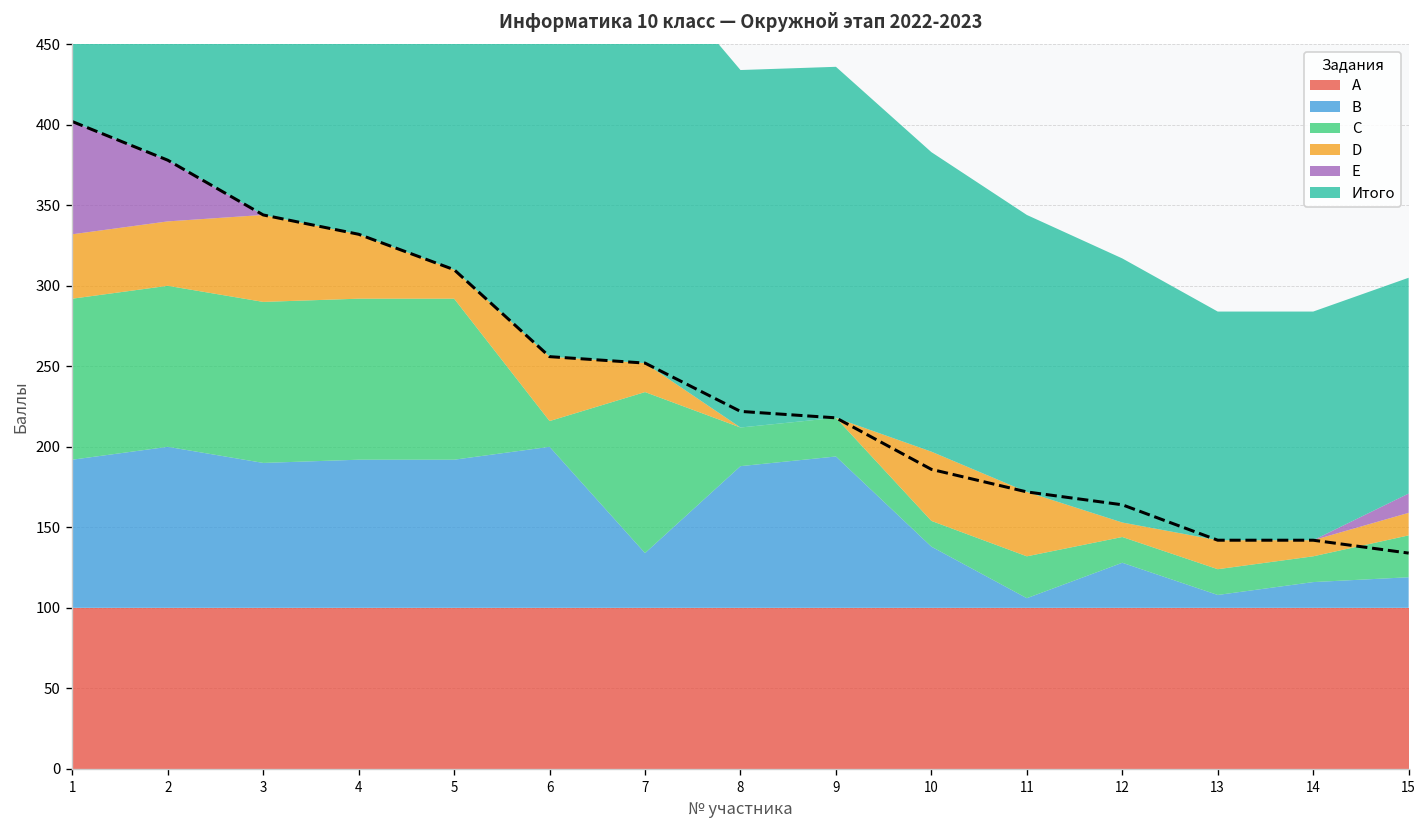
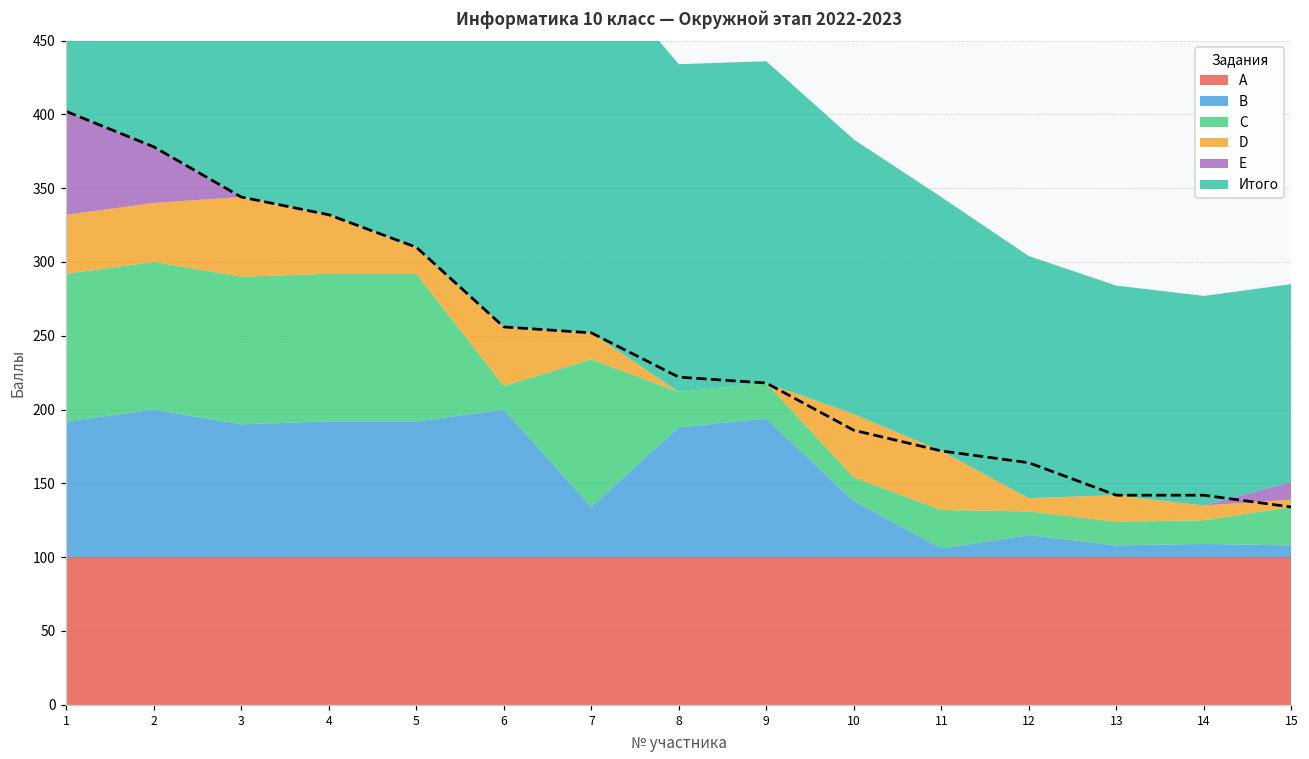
B, 12: 28 -> 15
B, 14: 16 -> 9
B, 15: 19 -> 8
D, 15: 14 -> 5
